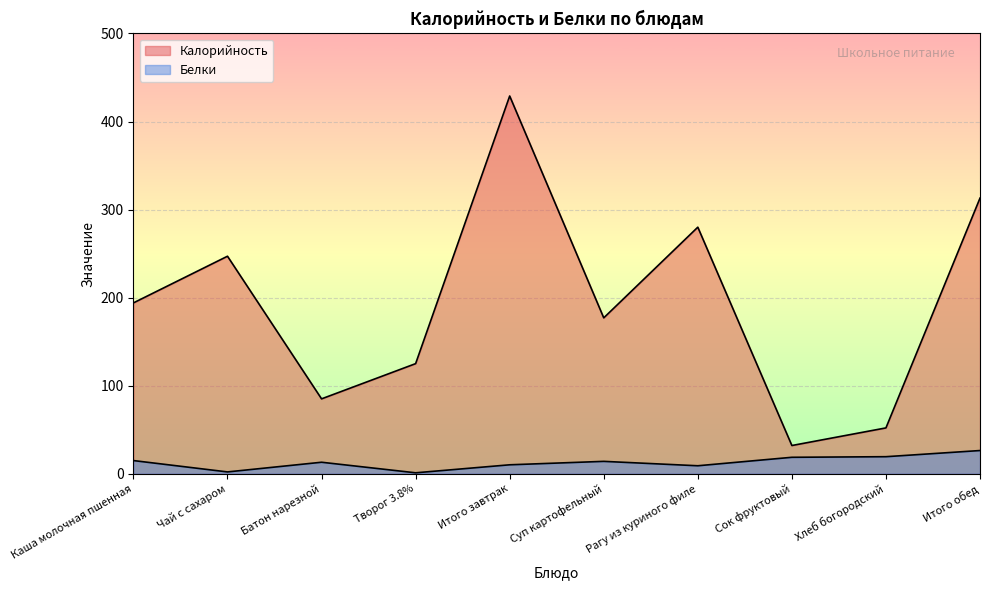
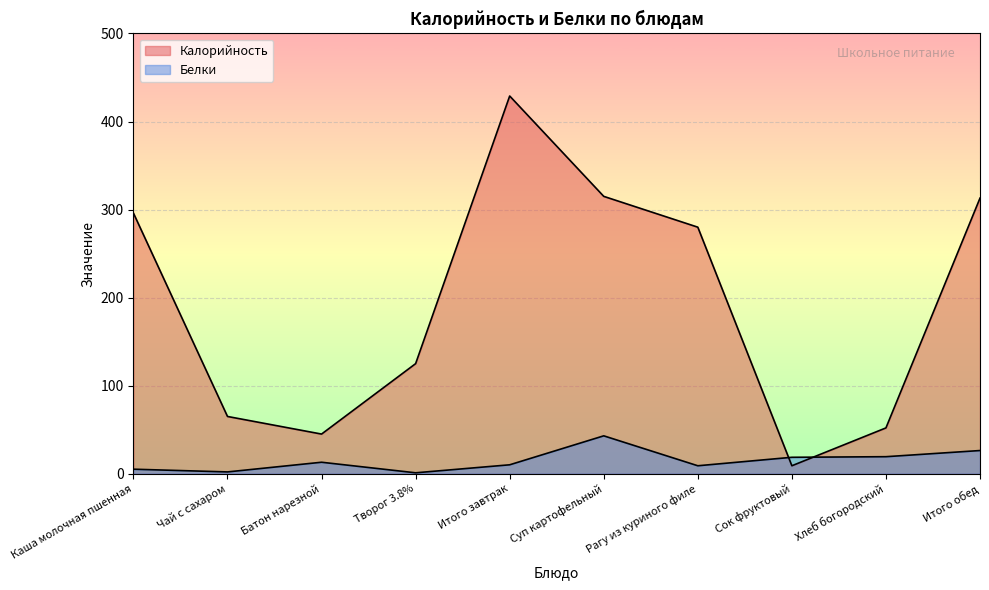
Калорийность, Каша молочная пшенная: 190 -> 300
Белки, Каша молочная пшенная: 15 -> 5
Калорийность, Чай с сахаром: 250 -> 70
Калорийность, Батон нарезной: 90 -> 50
Калорийность, Суп картофельный: 180 -> 320
Белки, Суп картофельный: 10 -> 40
Калорийность, Сок фруктовый: 30 -> 10
